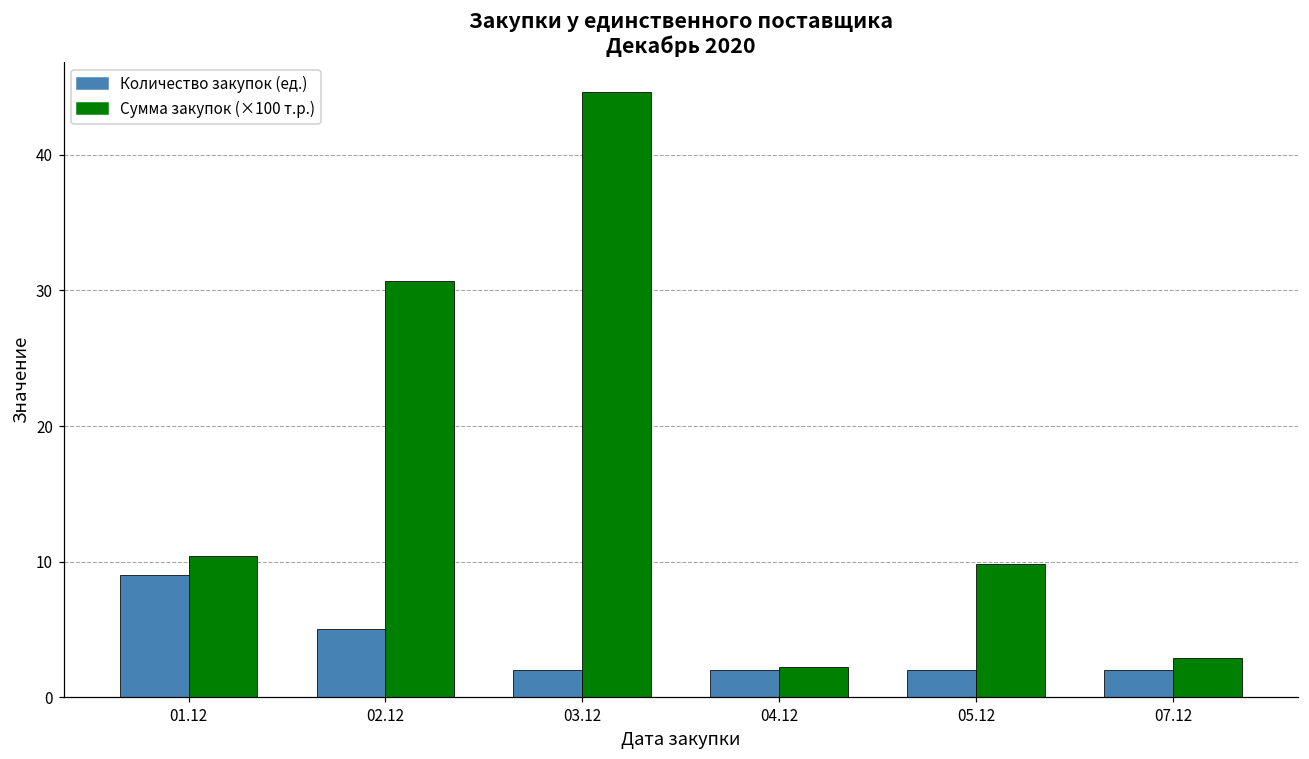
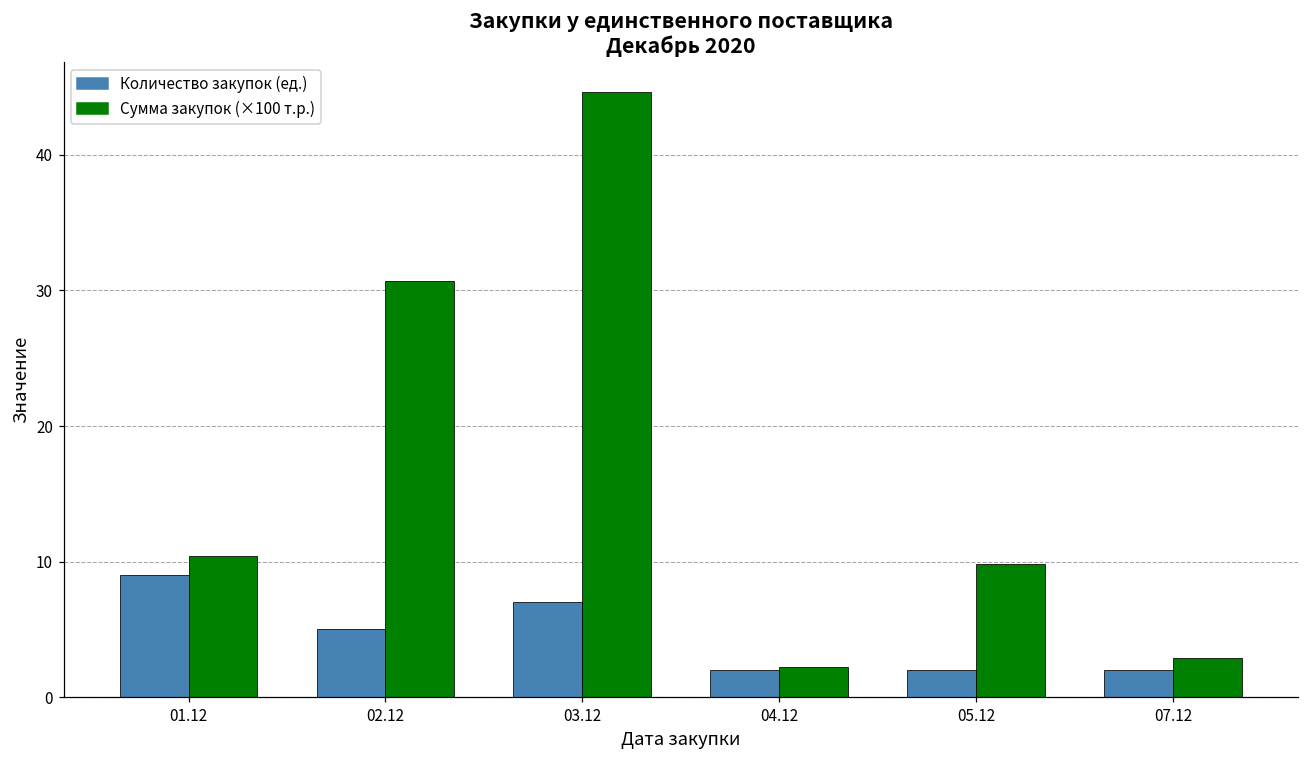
Количество закупок (ед.), 03.12: 2 -> 7
